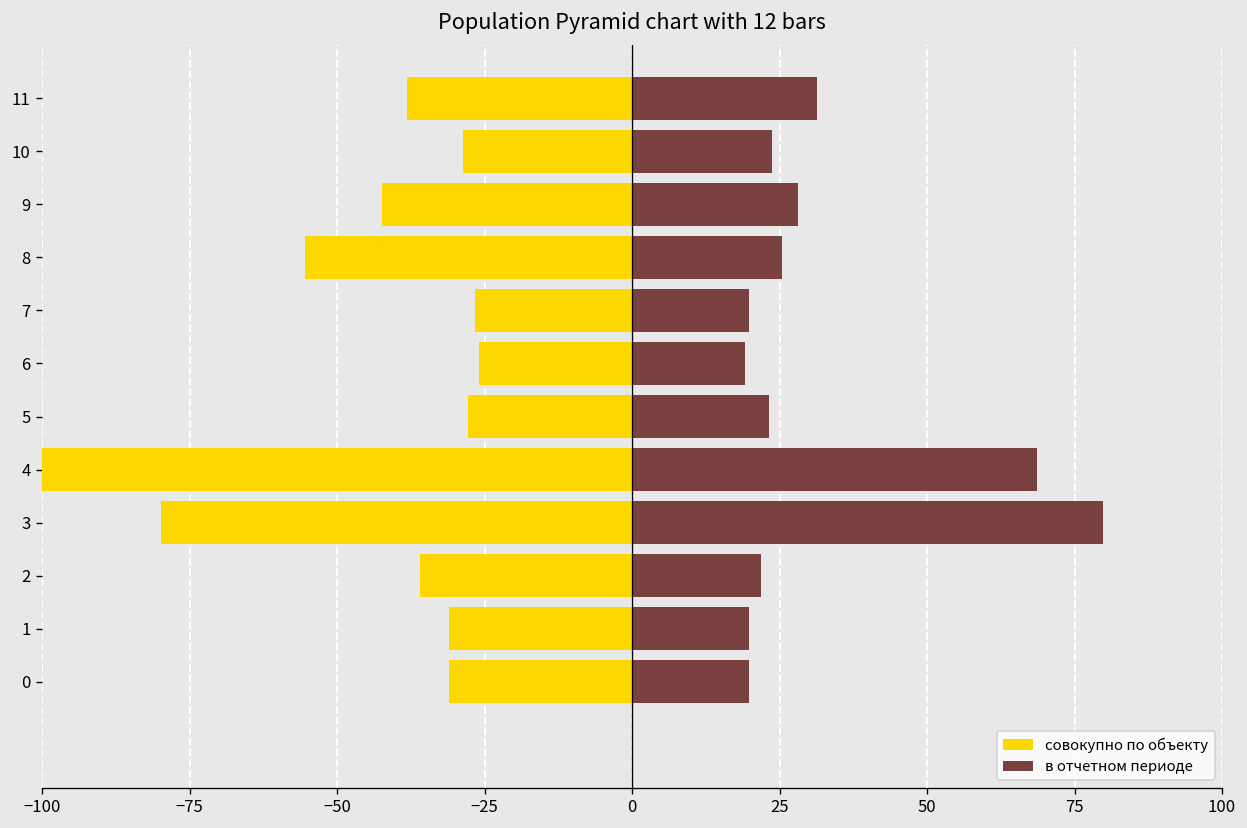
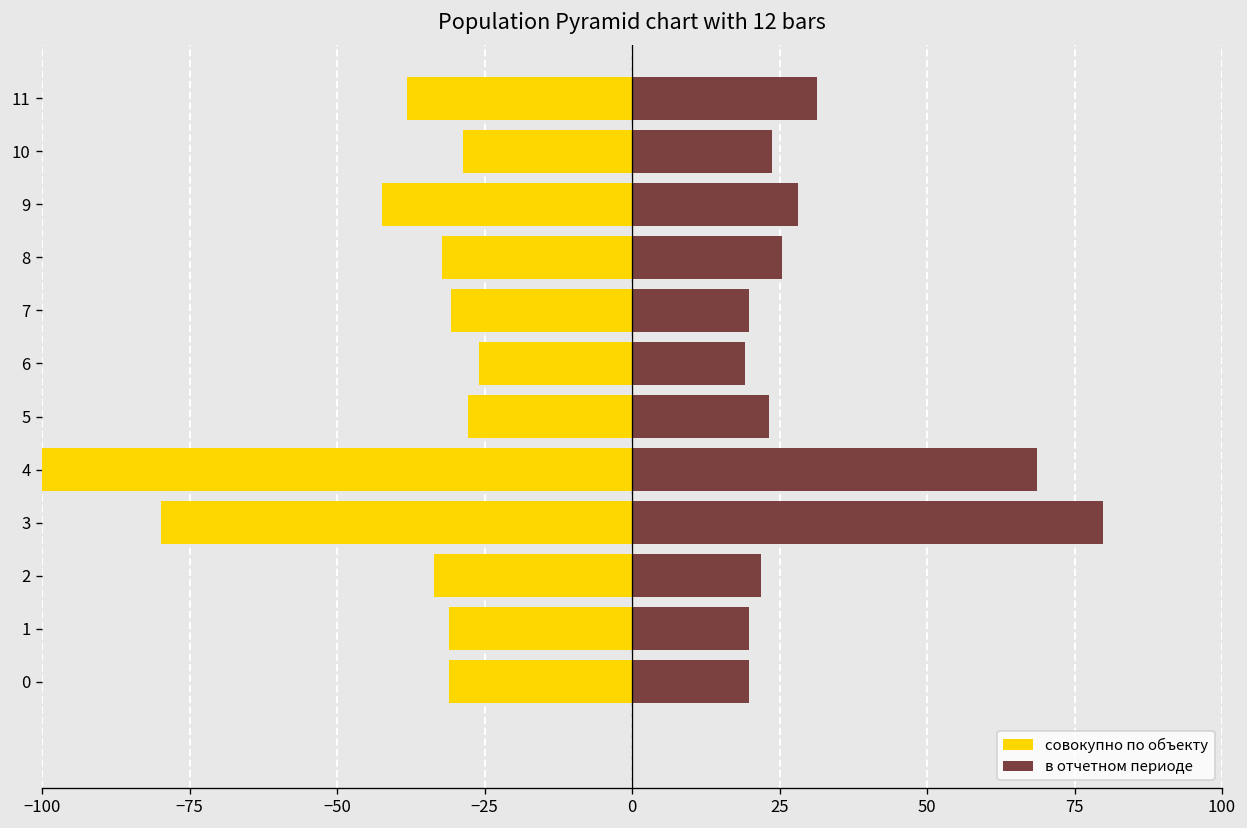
совокупно по объекту, 8: -55 -> -32
совокупно по объекту, 7: -27 -> -31
совокупно по объекту, 2: -36 -> -34
